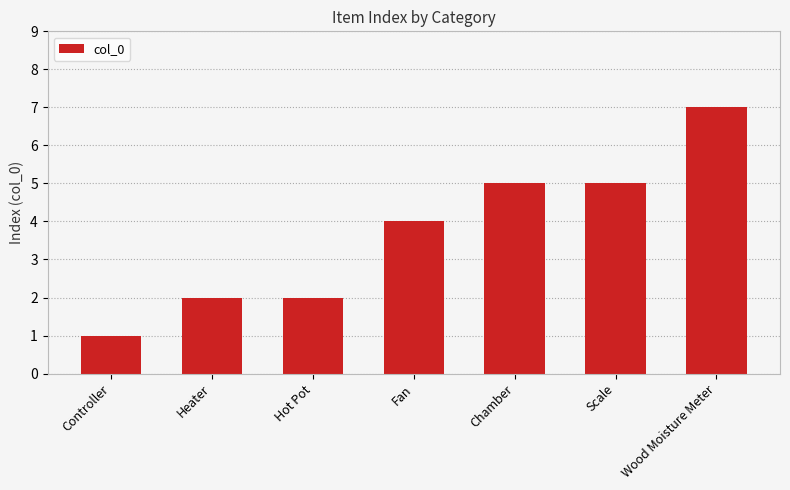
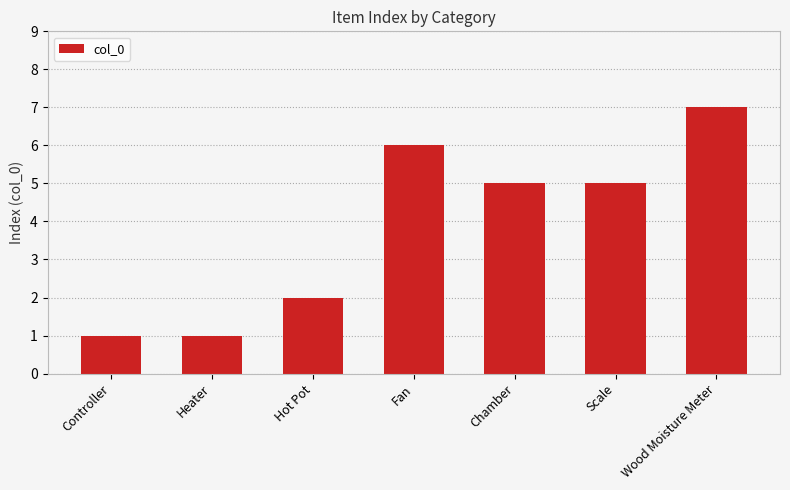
Heater: 2 -> 1
Fan: 4 -> 6
